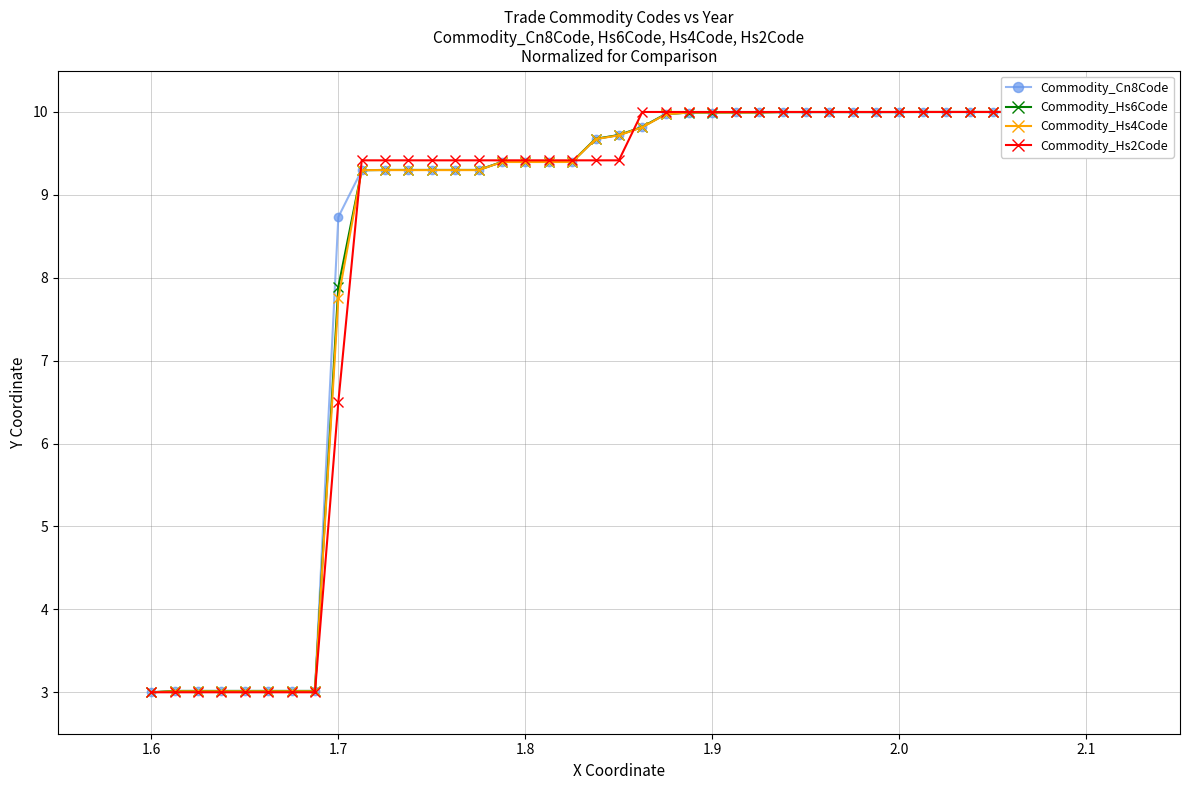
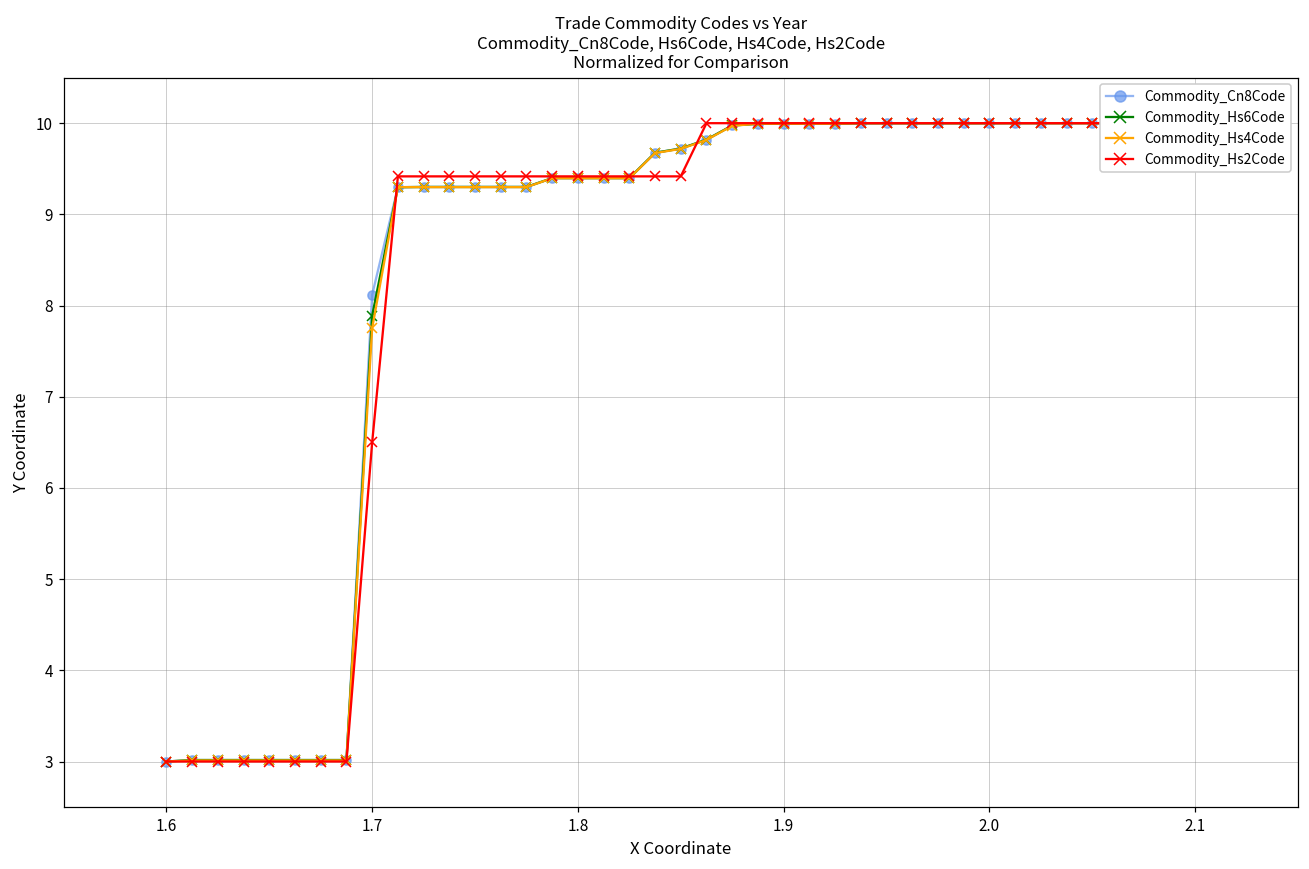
Commodity_Cn8Code, 1.7: 8.7 -> 8.1
